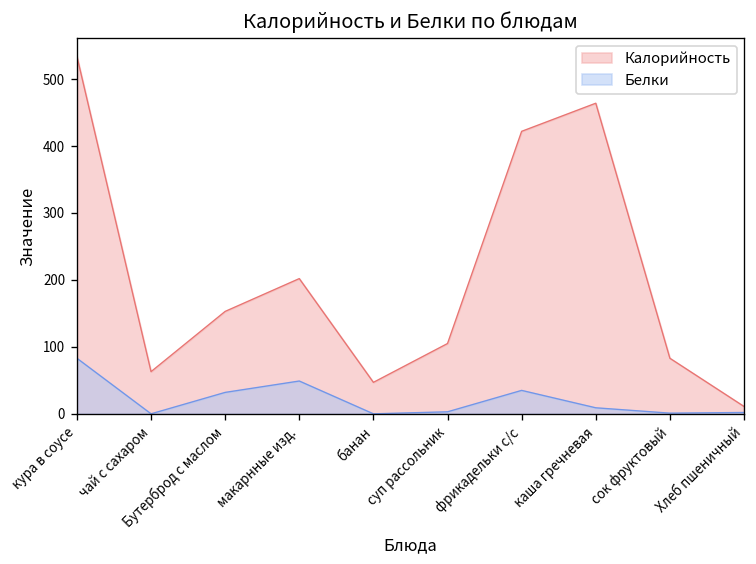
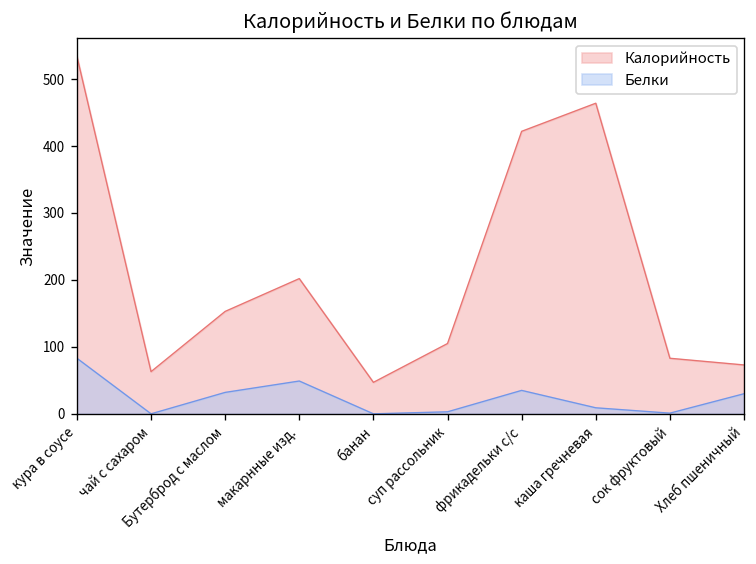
Калорийность, Хлеб пшеничный: 10 -> 70
Белки, Хлеб пшеничный: 0 -> 30
